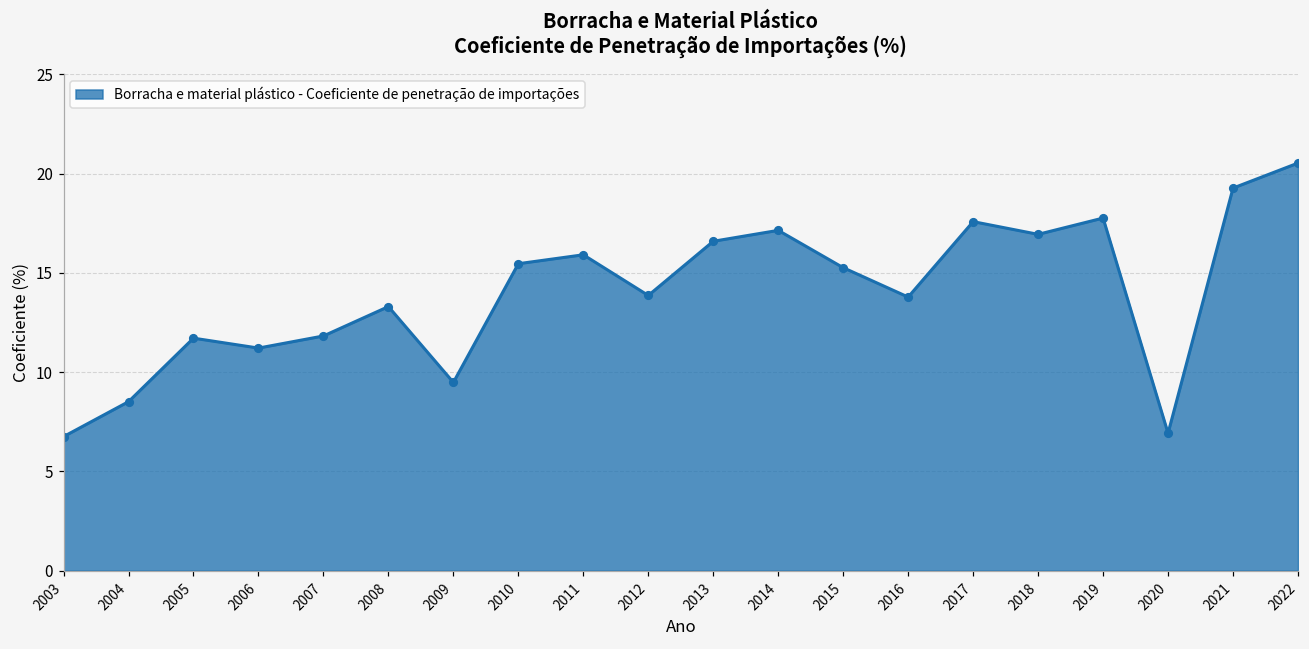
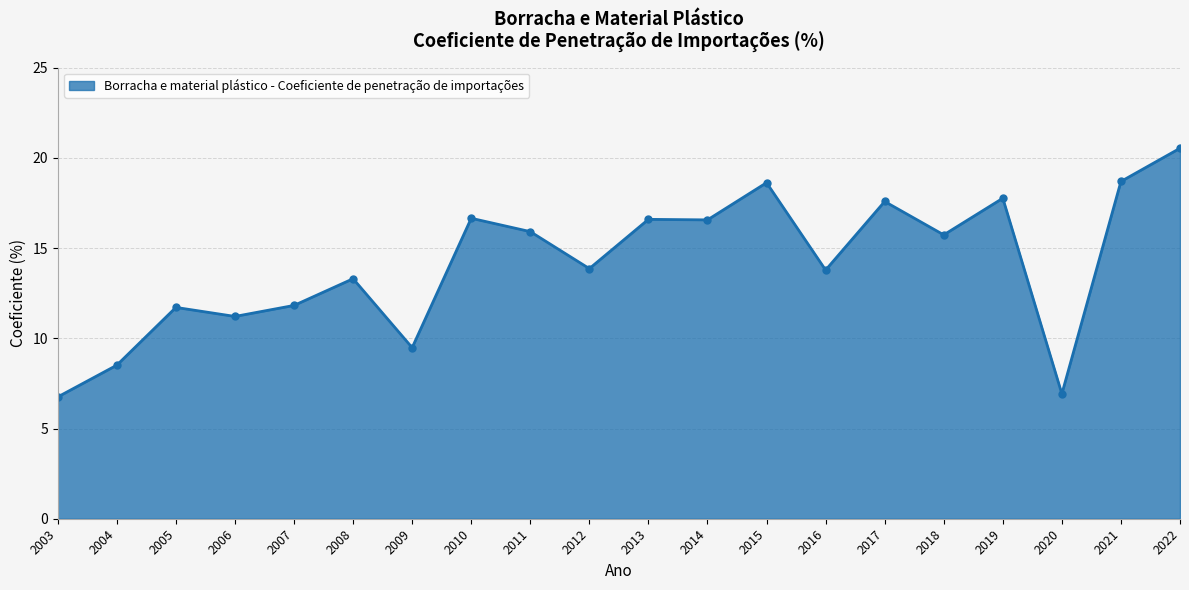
2010: 15.5 -> 16.7
2014: 17.1 -> 16.6
2015: 15.3 -> 18.6
2018: 16.9 -> 15.7
2021: 19.3 -> 18.7
